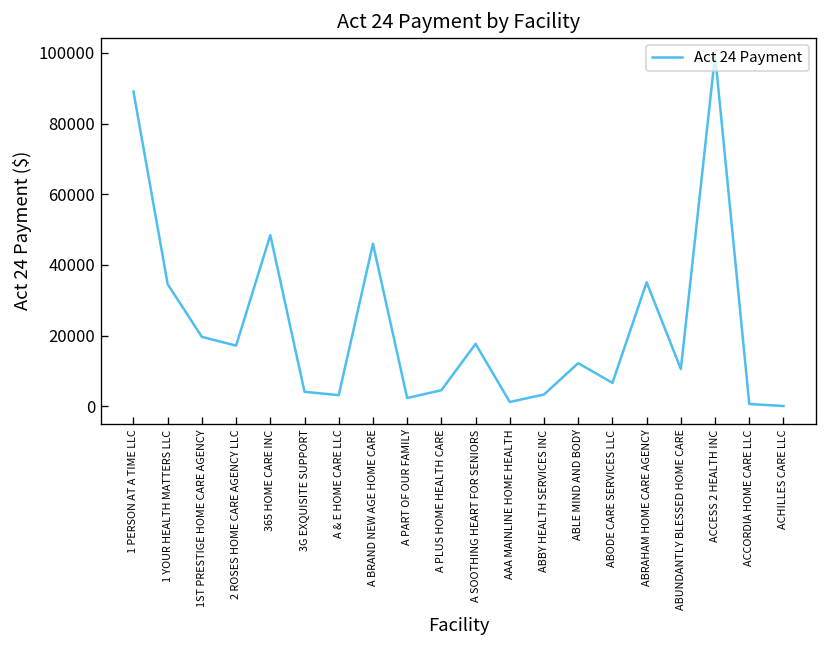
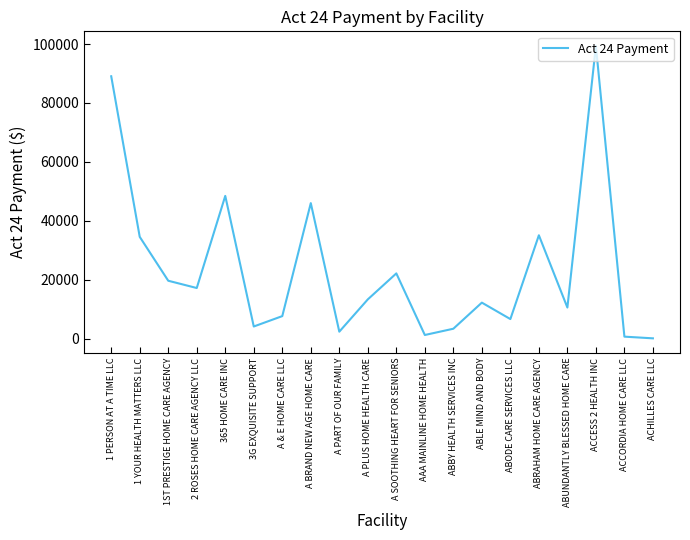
A & E HOME CARE LLC: 3000 -> 8000
A PLUS HOME HEALTH CARE: 5000 -> 13000
A SOOTHING HEART FOR SENIORS: 18000 -> 22000
